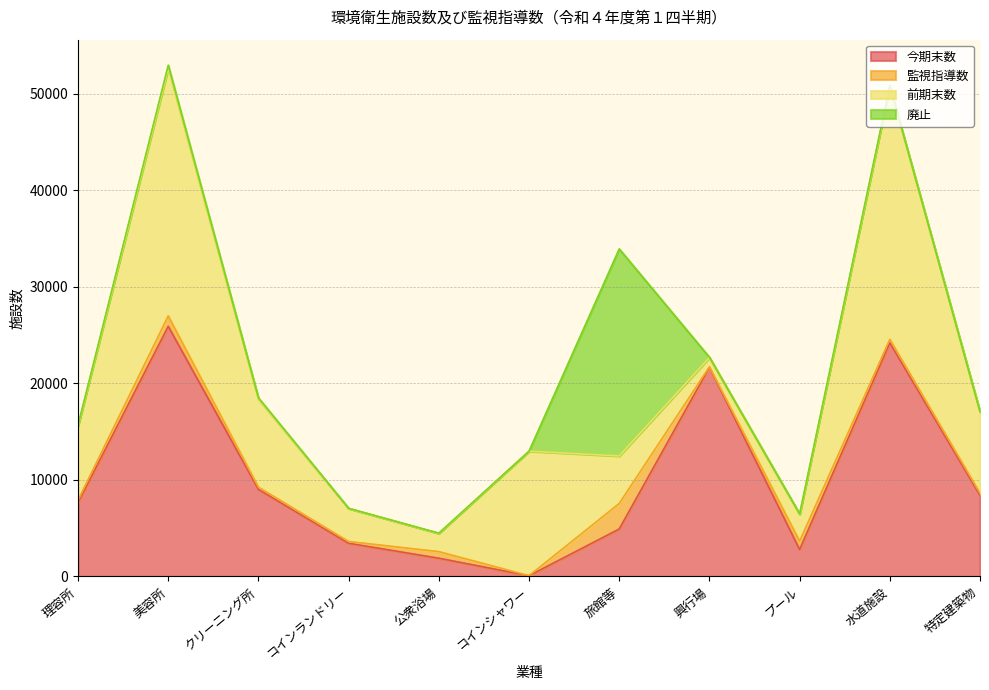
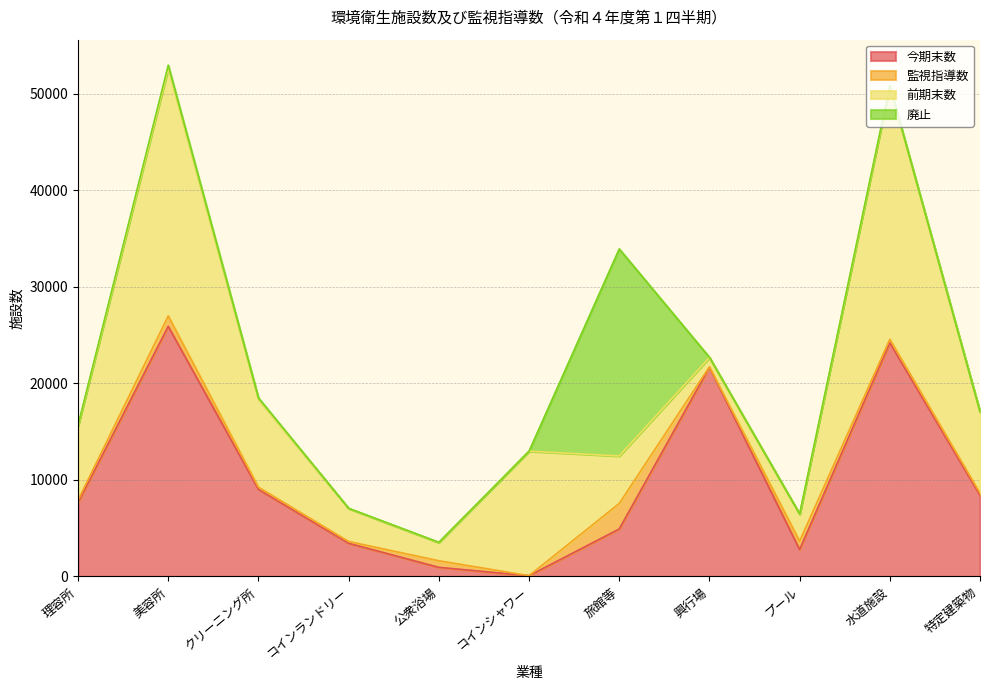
今期末数, 公衆浴場: 2000 -> 1000
